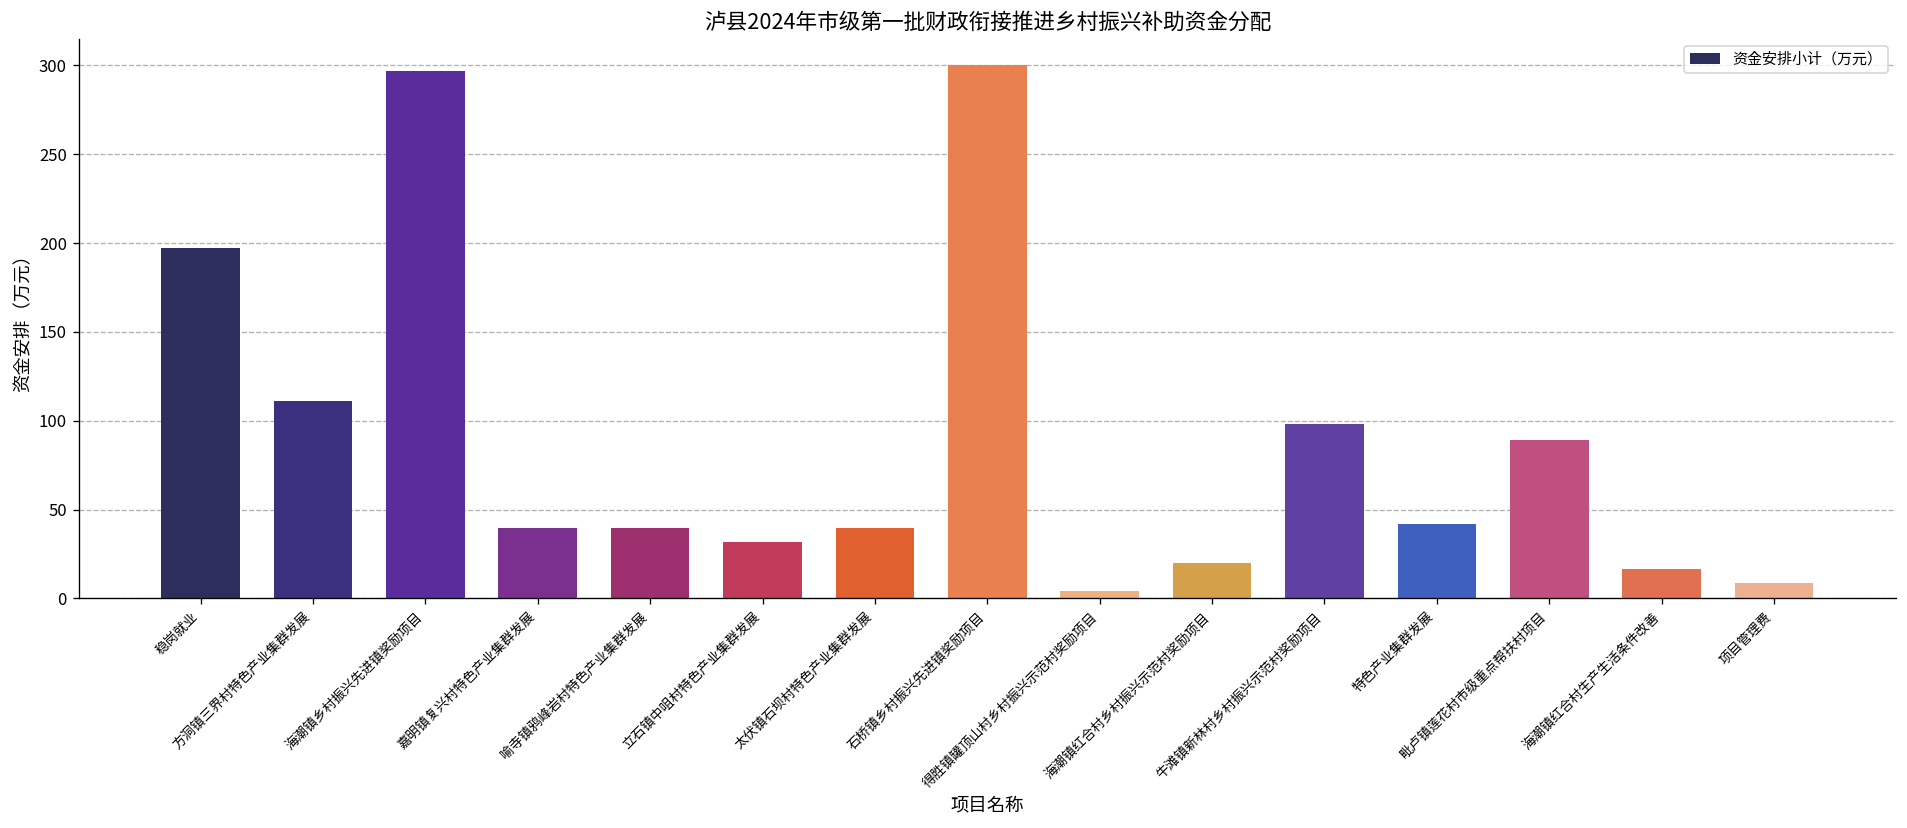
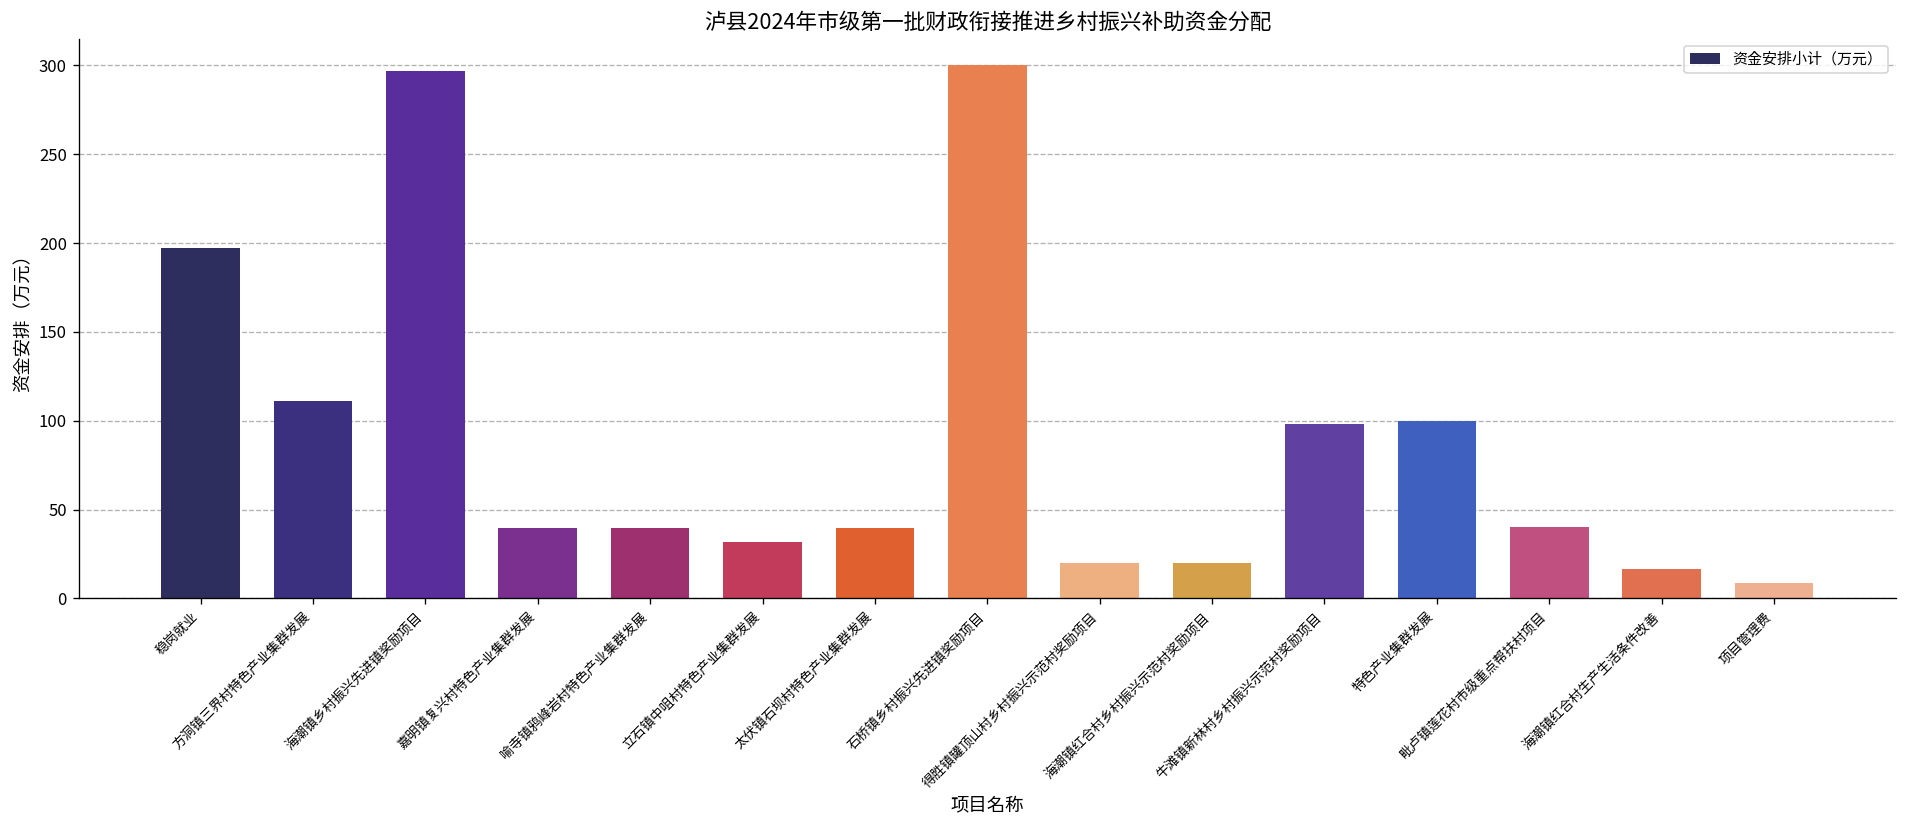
得胜镇罐顶山村乡村振兴示范村奖励项目: 4 -> 20
特色产业集群发展: 42 -> 100
毗卢镇莲花村市级重点帮扶村项目: 89 -> 40
